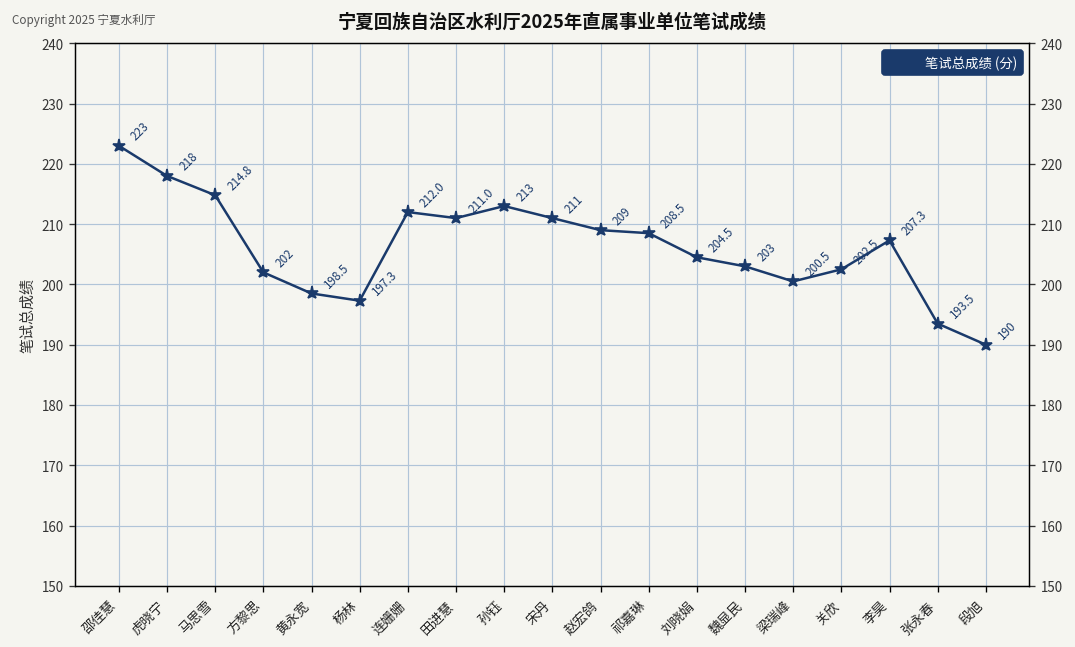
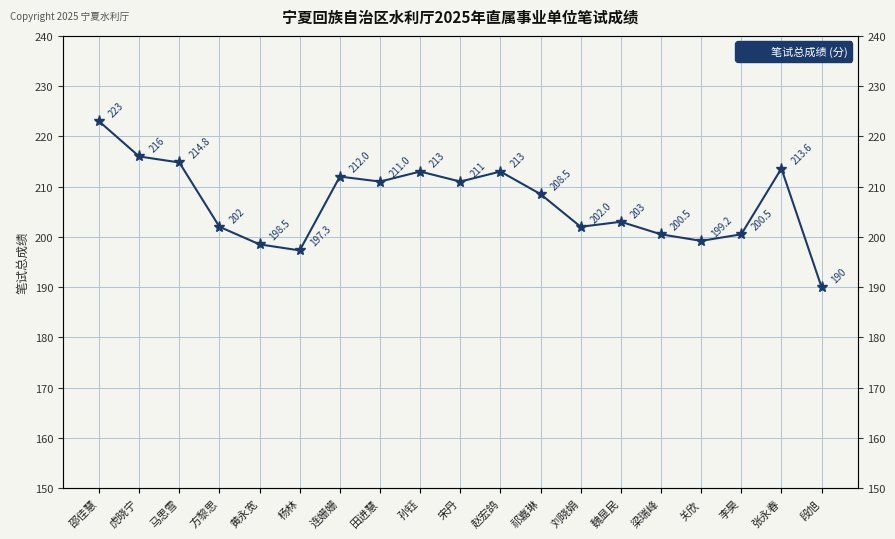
虎晓宁: 218 -> 216
赵宏鸽: 209 -> 213
刘晓娟: 204.5 -> 202.0
关欣: 202.5 -> 199.2
李昊: 207.3 -> 200.5
张永春: 193.5 -> 213.6
